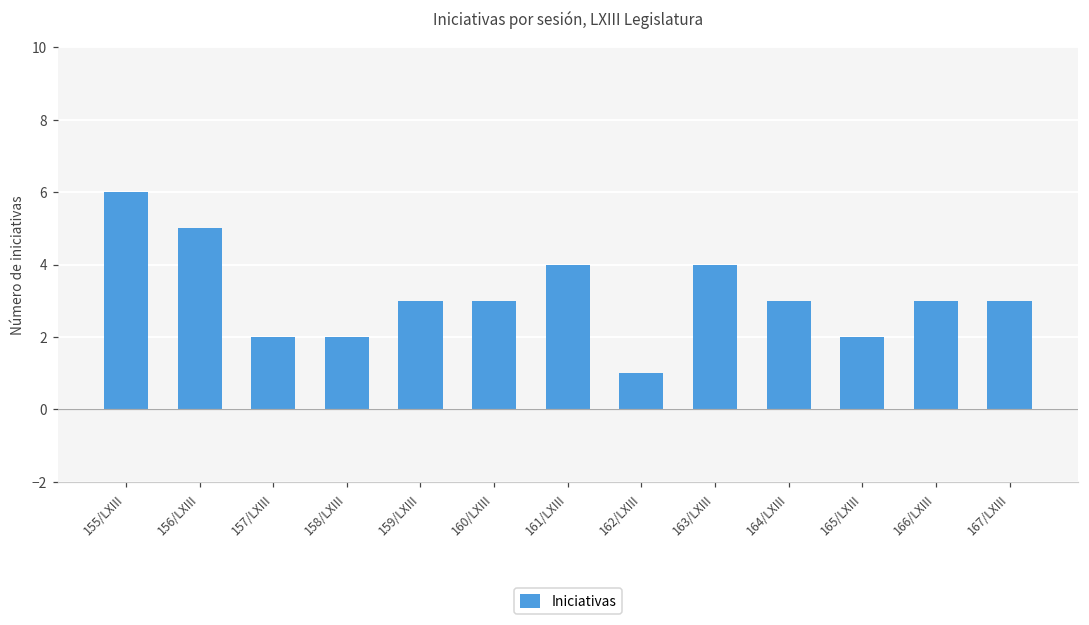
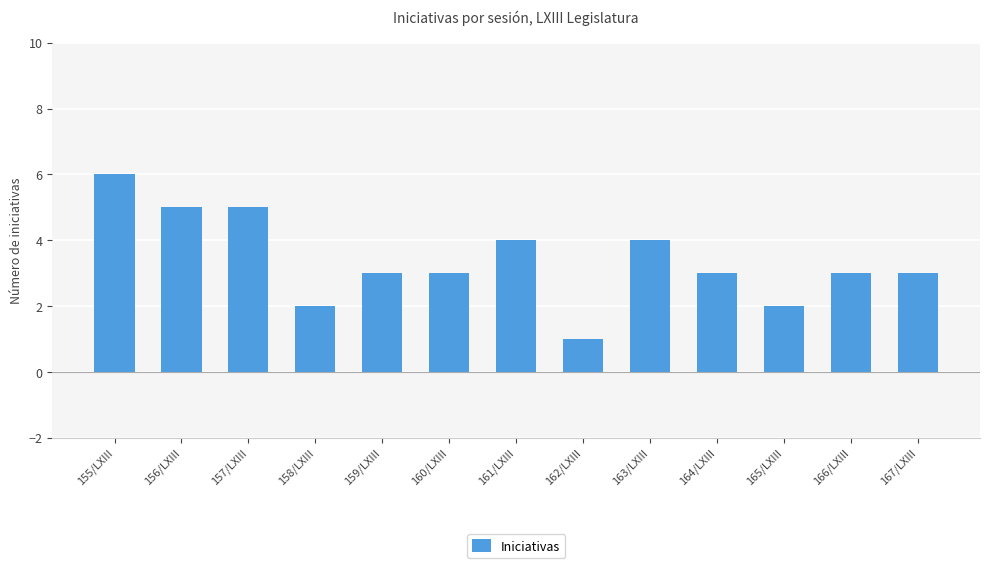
157/LXIII: 2 -> 5
